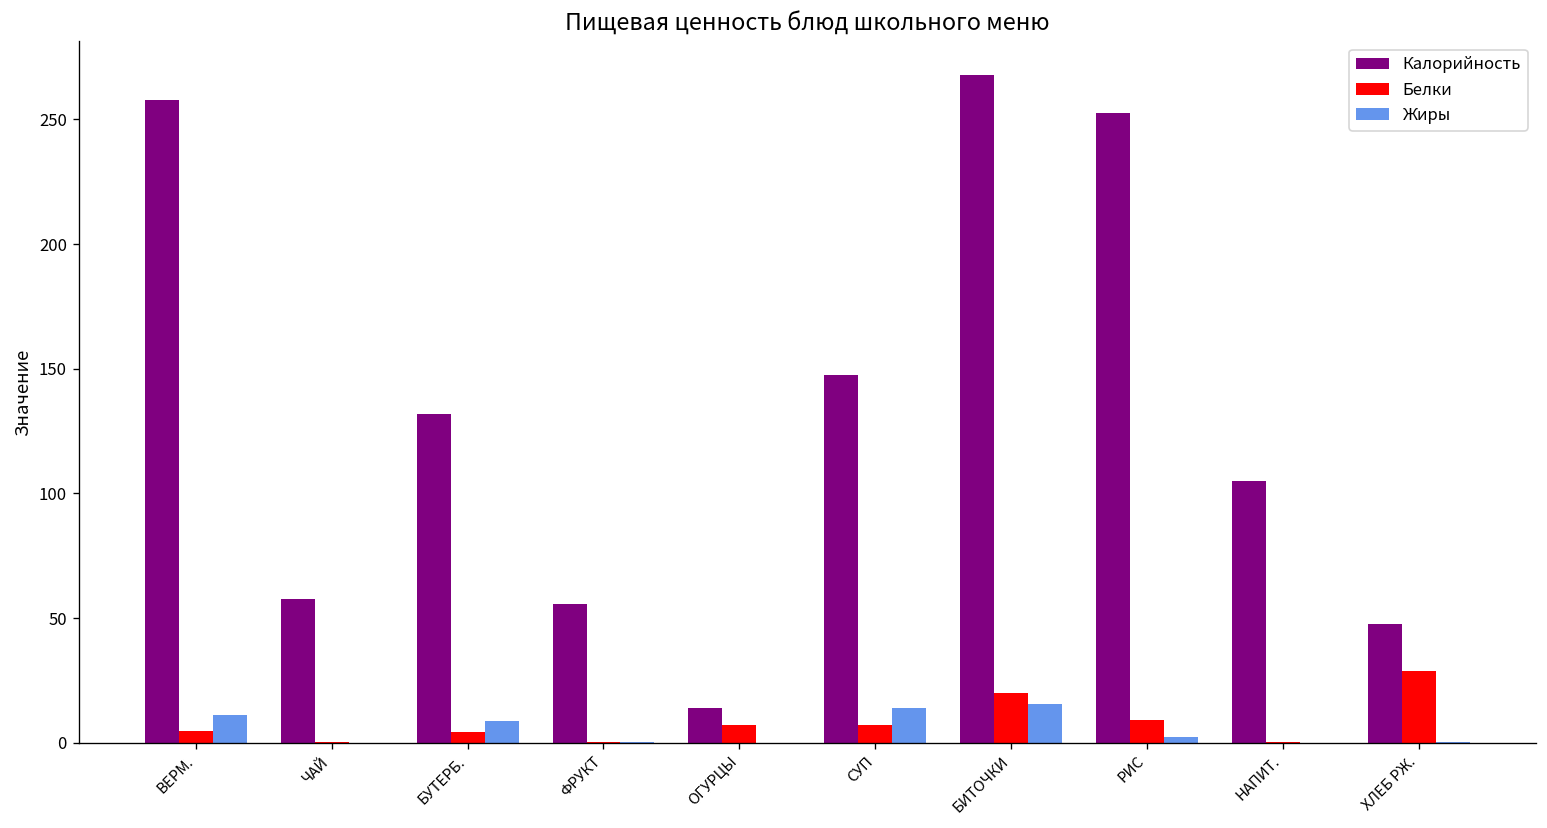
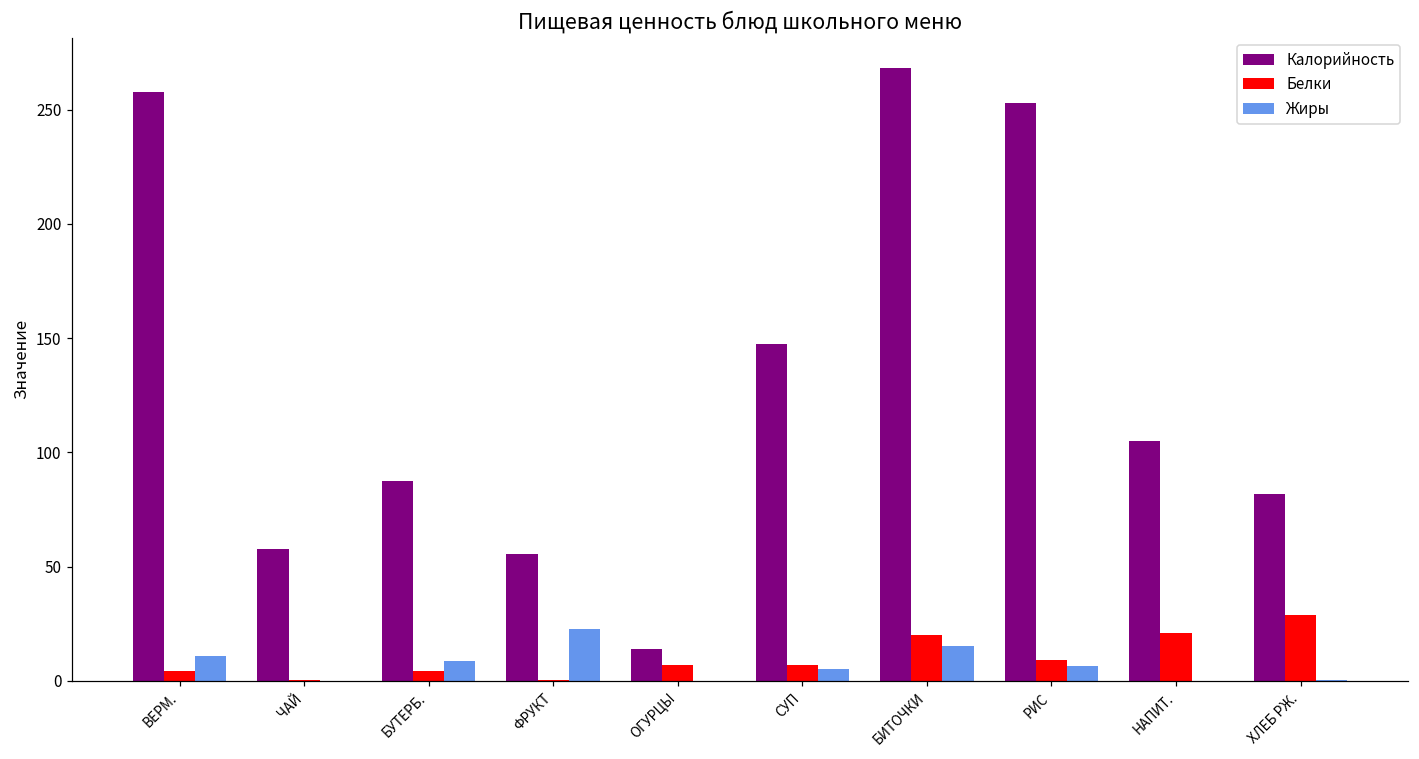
Калорийность, БУТЕРБ.: 132 -> 87
Жиры, ФРУКТ: 0 -> 23
Жиры, СУП: 14 -> 5
Жиры, РИС: 2 -> 6
Белки, НАПИТ.: 0 -> 21
Калорийность, ХЛЕБ РЖ.: 48 -> 82
